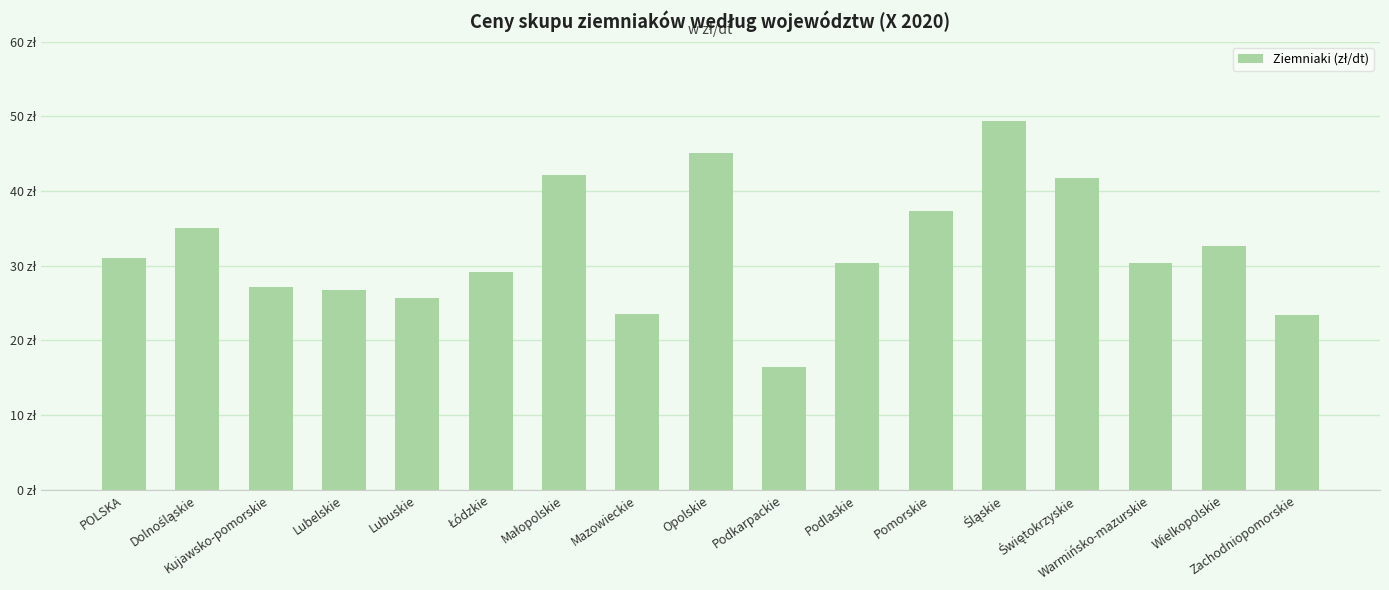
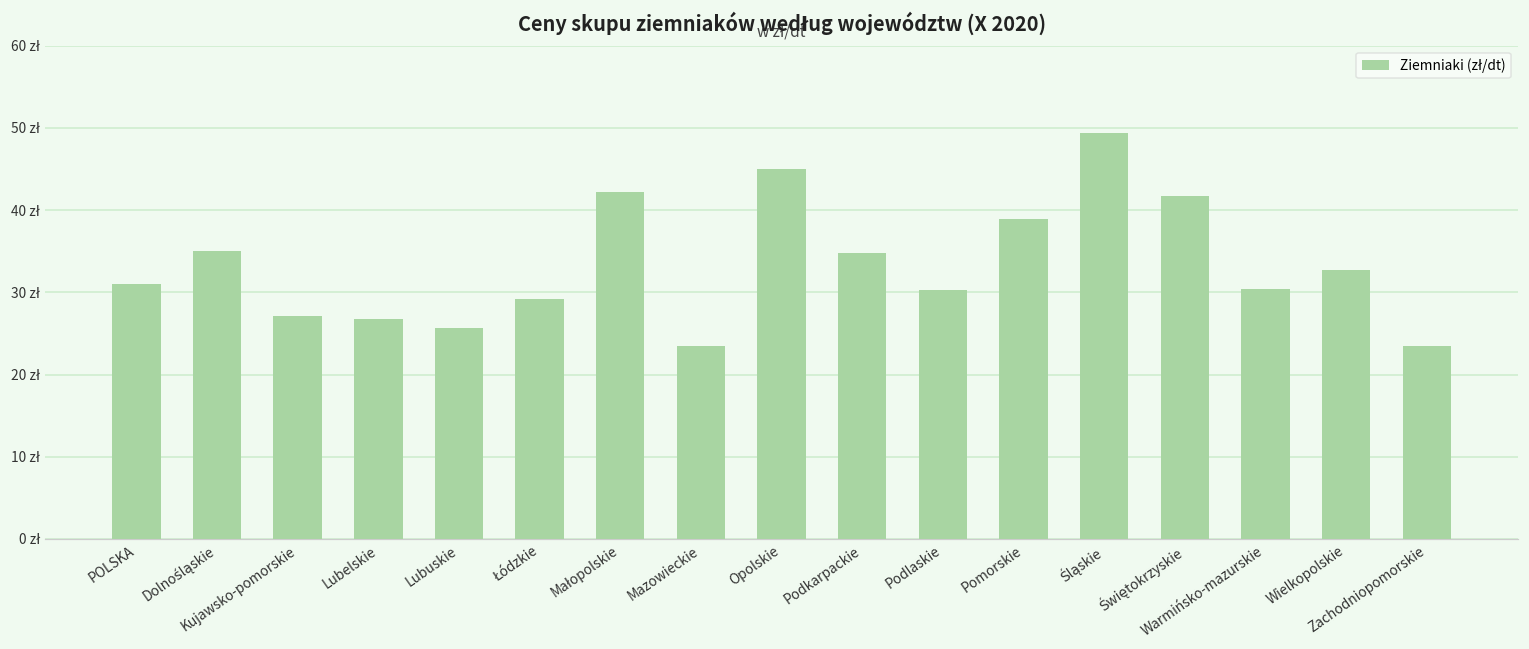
Podkarpackie: 16 zł -> 35 zł
Pomorskie: 37 zł -> 39 zł
